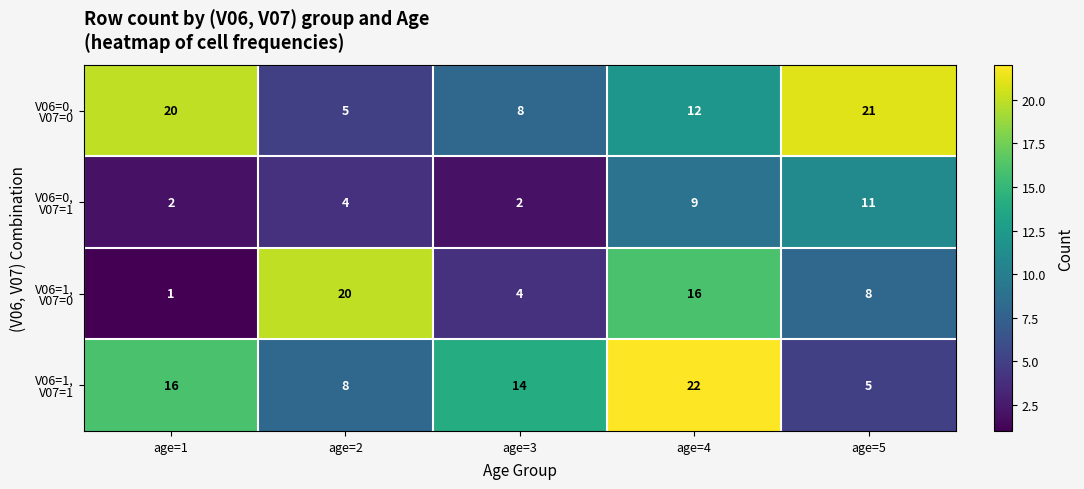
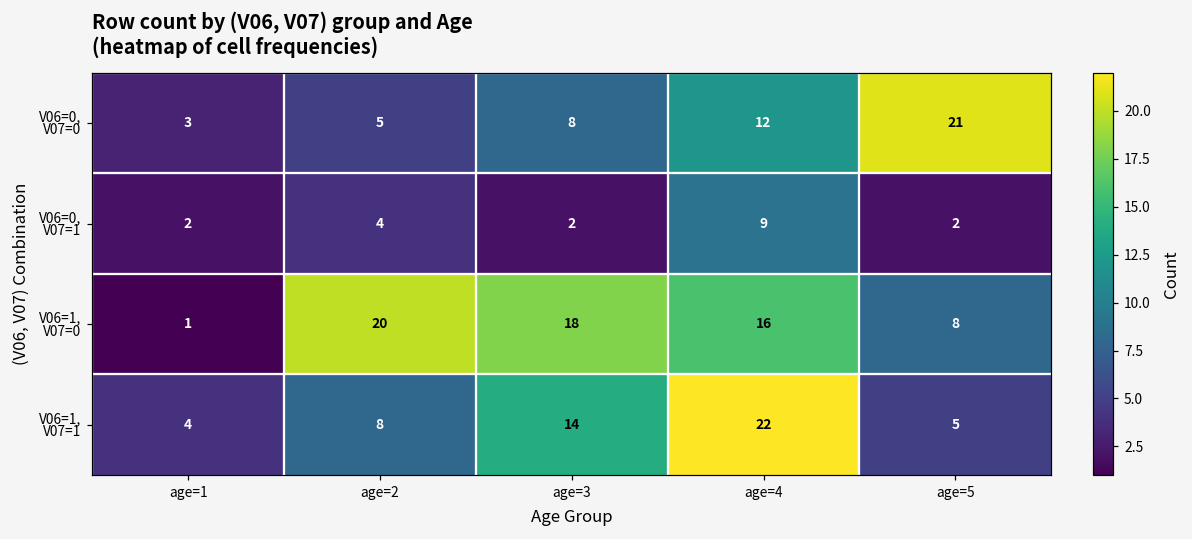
V06=0, V07=0, age=1: 20 -> 3
V06=0, V07=1, age=5: 11 -> 2
V06=1, V07=0, age=3: 4 -> 18
V06=1, V07=1, age=1: 16 -> 4
